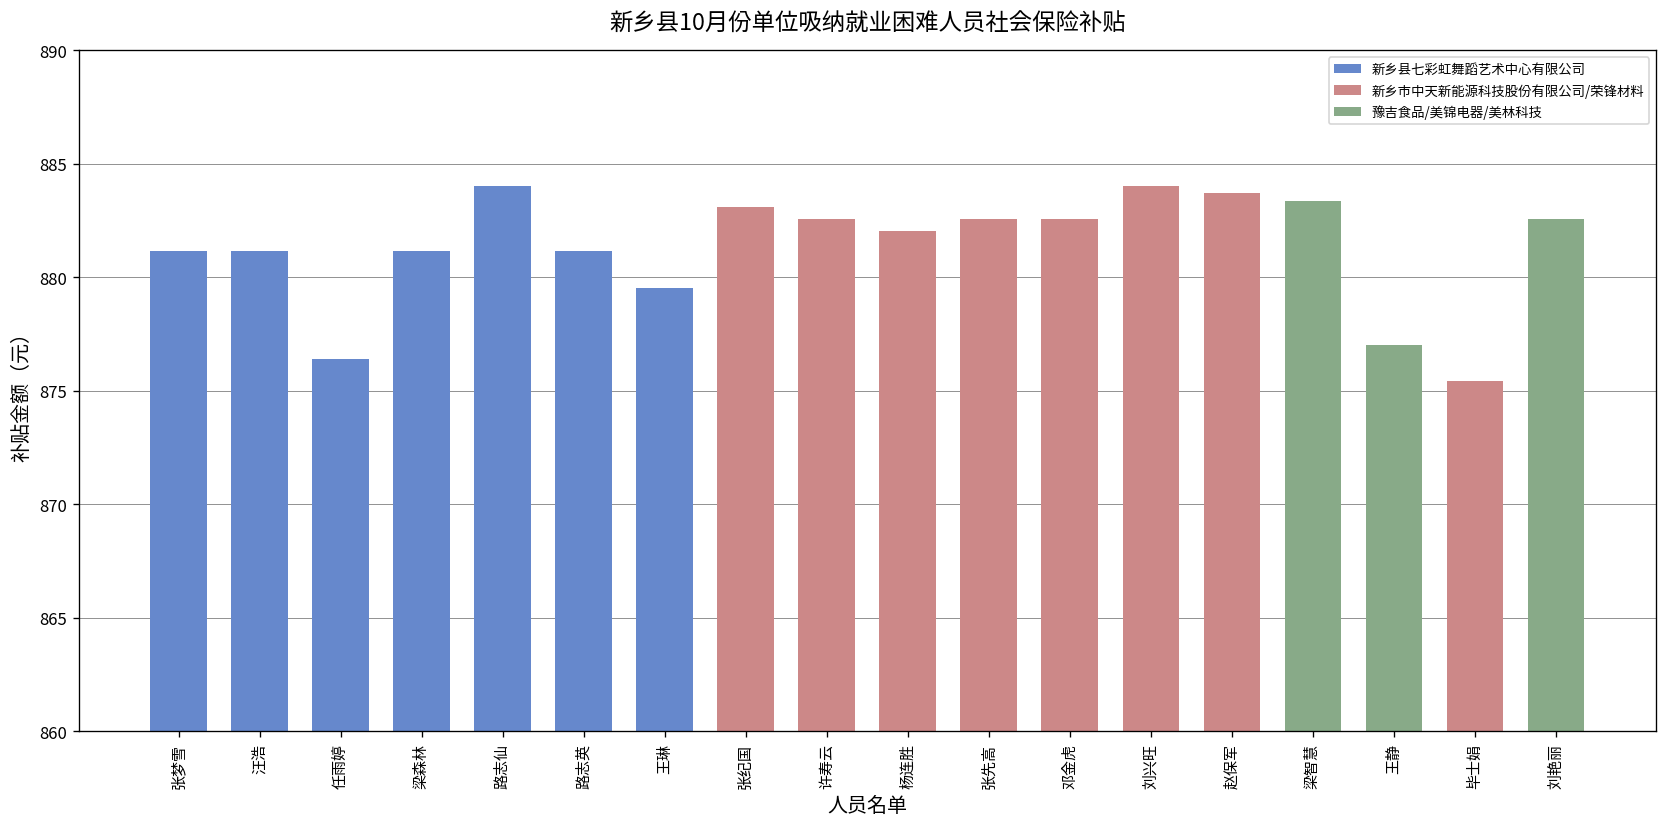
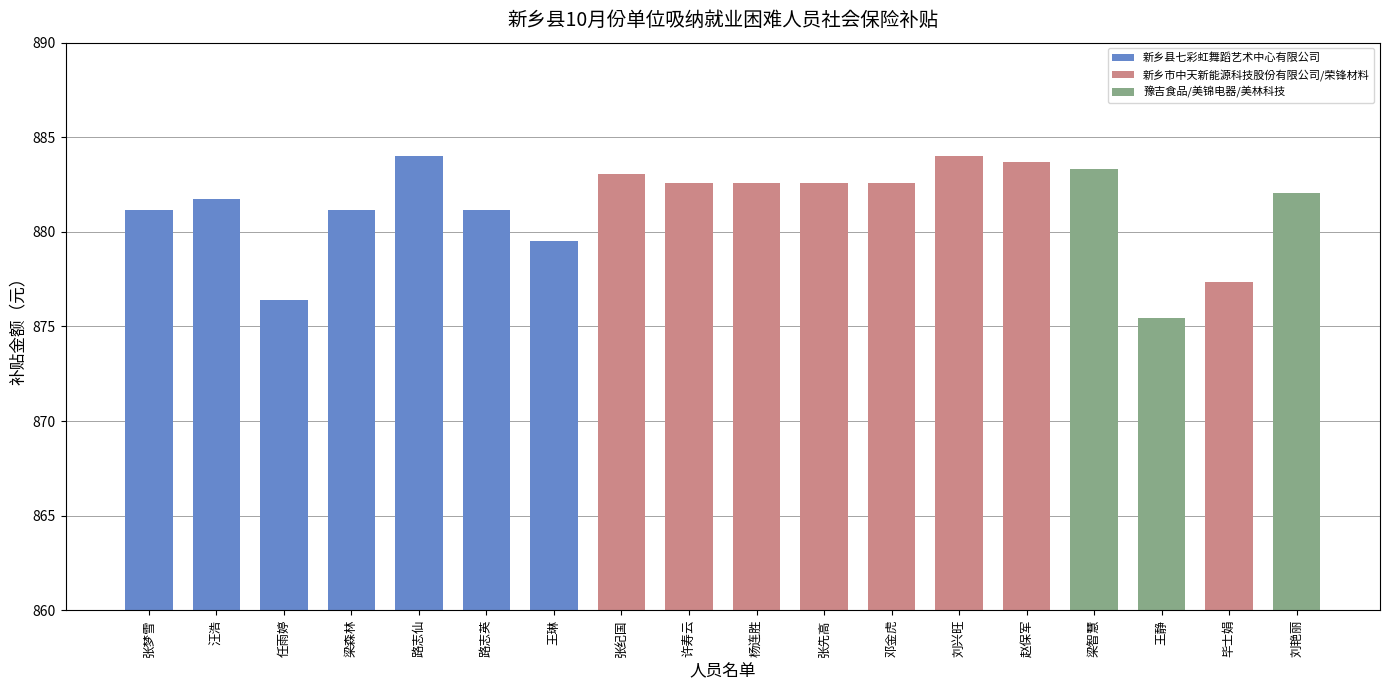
汪浩: 881.1 -> 881.7
杨连胜: 882.0 -> 882.6
王静: 877.0 -> 875.4
毕士娟: 875.4 -> 877.3
刘艳丽: 882.6 -> 882.1
